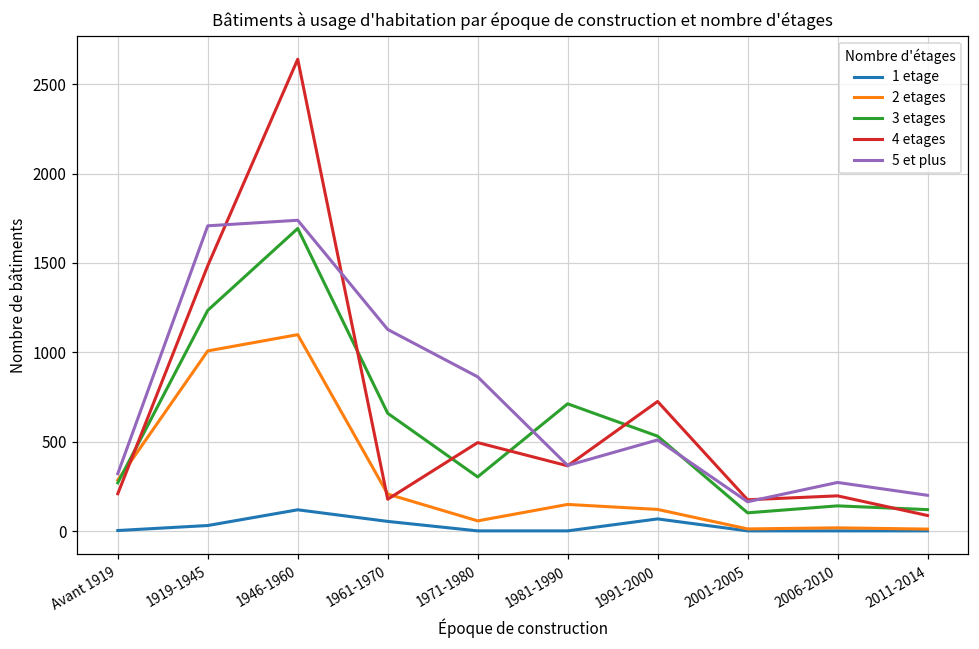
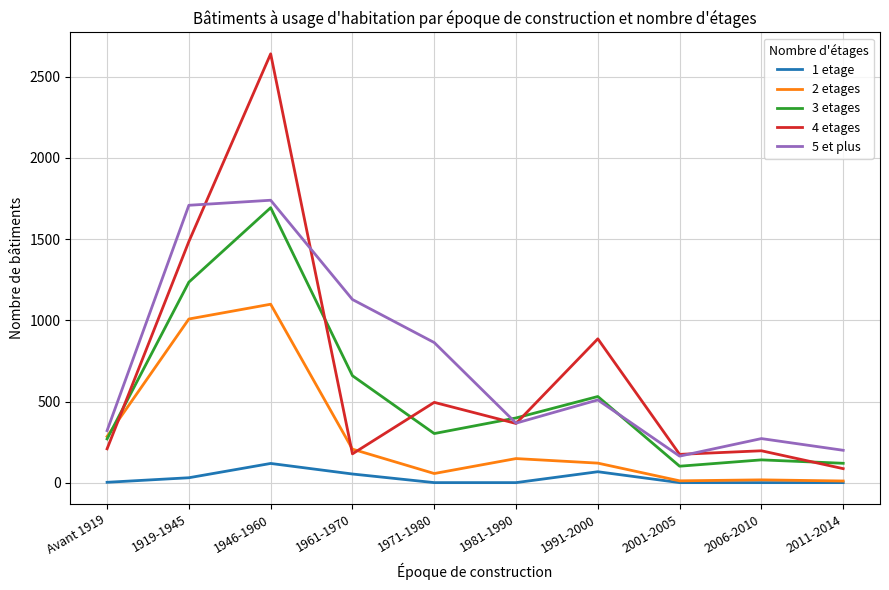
3 etages, 1981-1990: 710 -> 400
4 etages, 1991-2000: 730 -> 890
